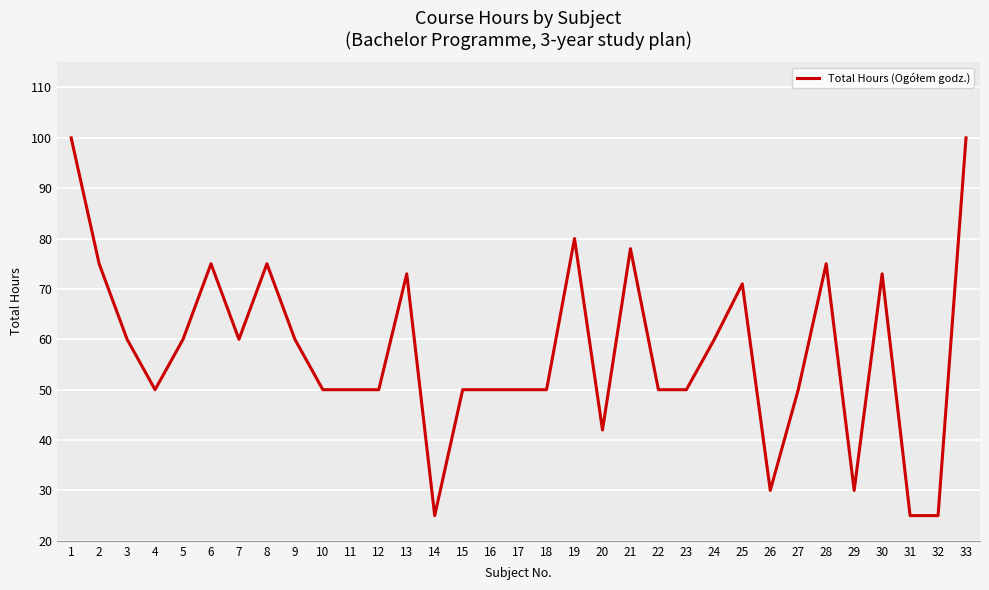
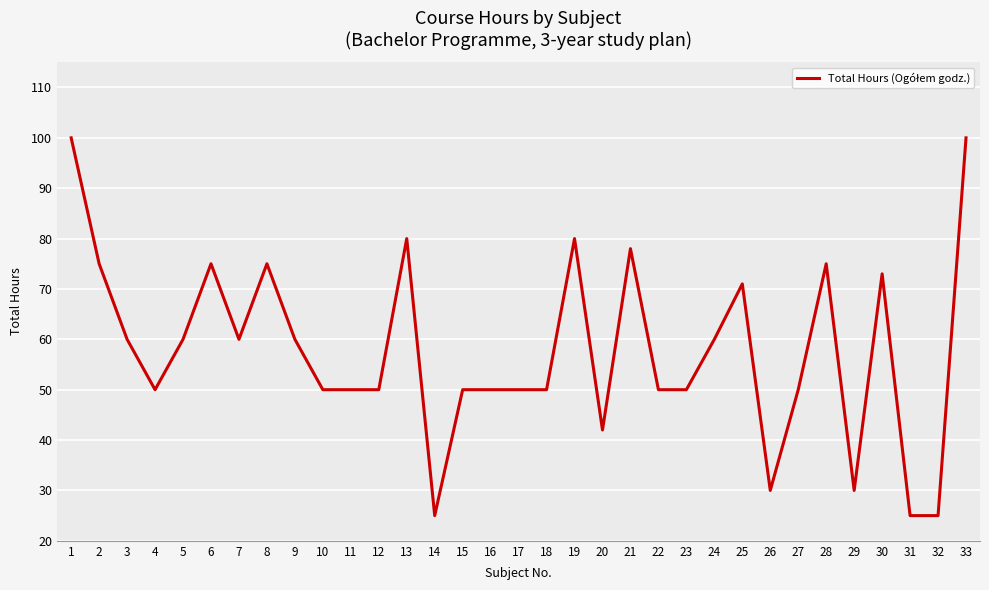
13: 73 -> 80
